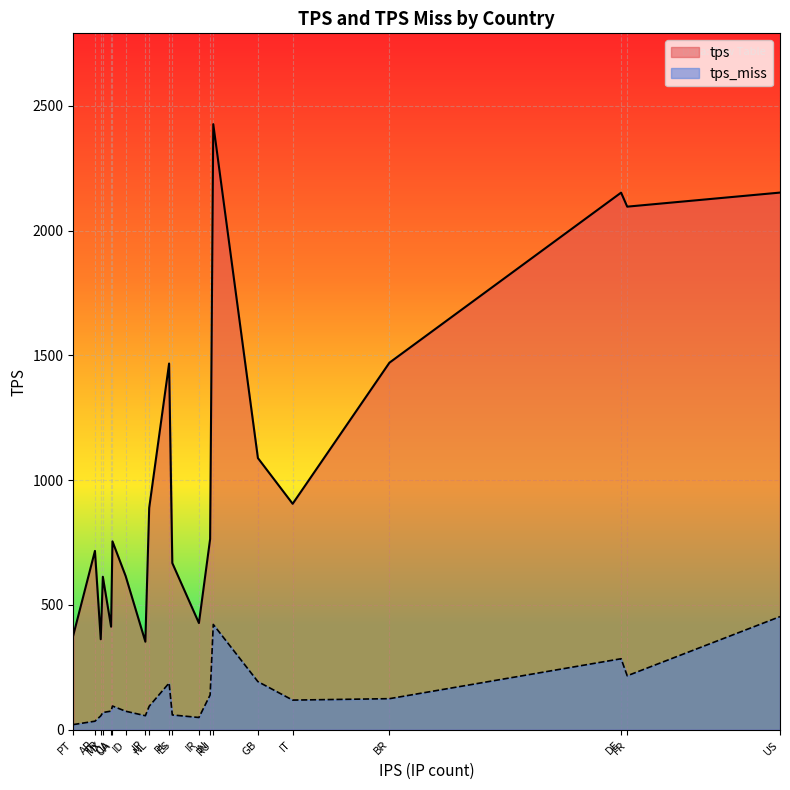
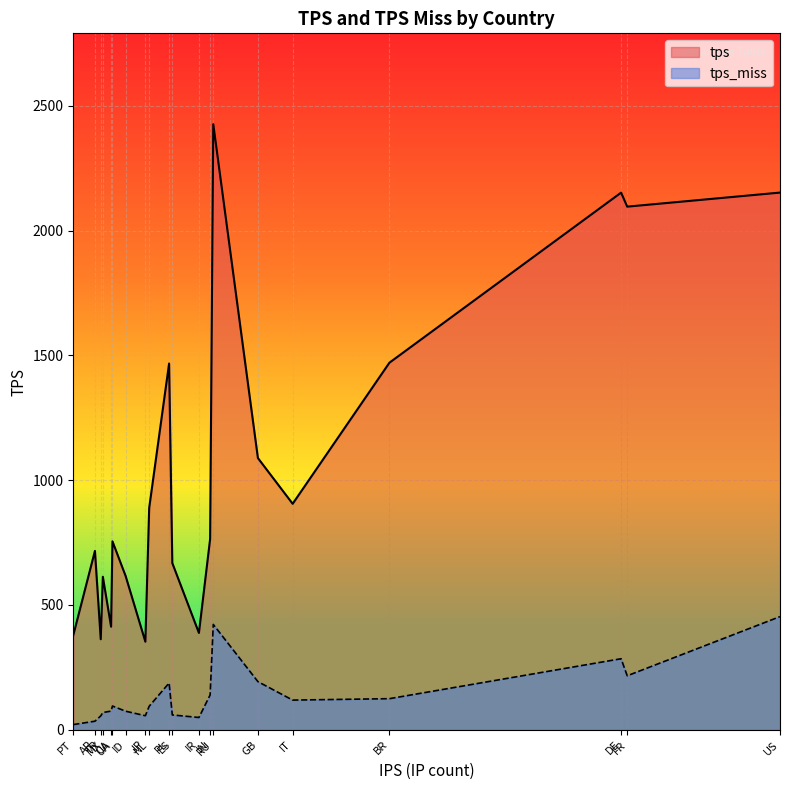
tps, IR: 430 -> 390
